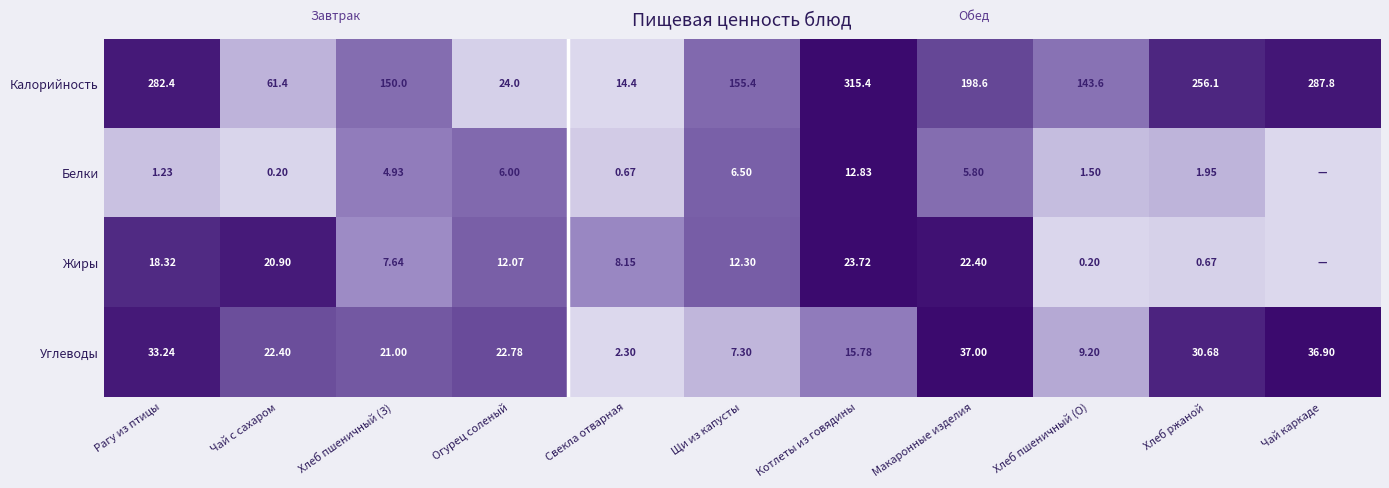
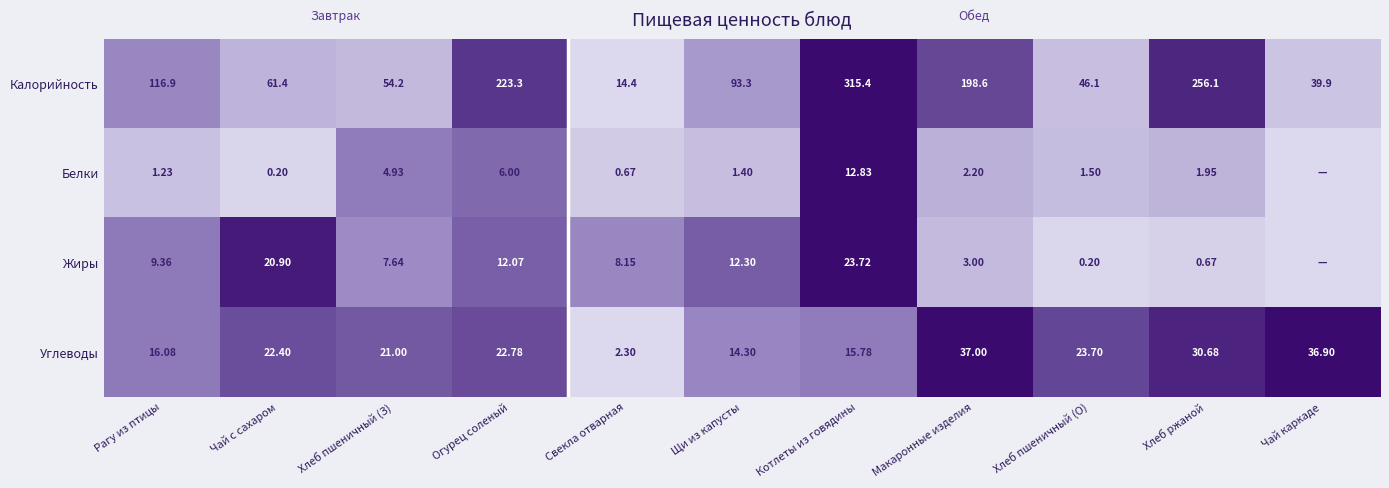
Калорийность, Рагу из птицы: 282.4 -> 116.9
Калорийность, Хлеб пшеничный (З): 150.0 -> 54.2
Калорийность, Огурец соленый: 24.0 -> 223.3
Калорийность, Щи из капусты: 155.4 -> 93.3
Калорийность, Хлеб пшеничный (О): 143.6 -> 46.1
Калорийность, Чай каркаде: 287.8 -> 39.9
Белки, Щи из капусты: 6.50 -> 1.40
Белки, Макаронные изделия: 5.80 -> 2.20
Жиры, Рагу из птицы: 18.32 -> 9.36
Жиры, Макаронные изделия: 22.40 -> 3.00
Углеводы, Рагу из птицы: 33.24 -> 16.08
Углеводы, Щи из капусты: 7.30 -> 14.30
Углеводы, Хлеб пшеничный (О): 9.20 -> 23.70
